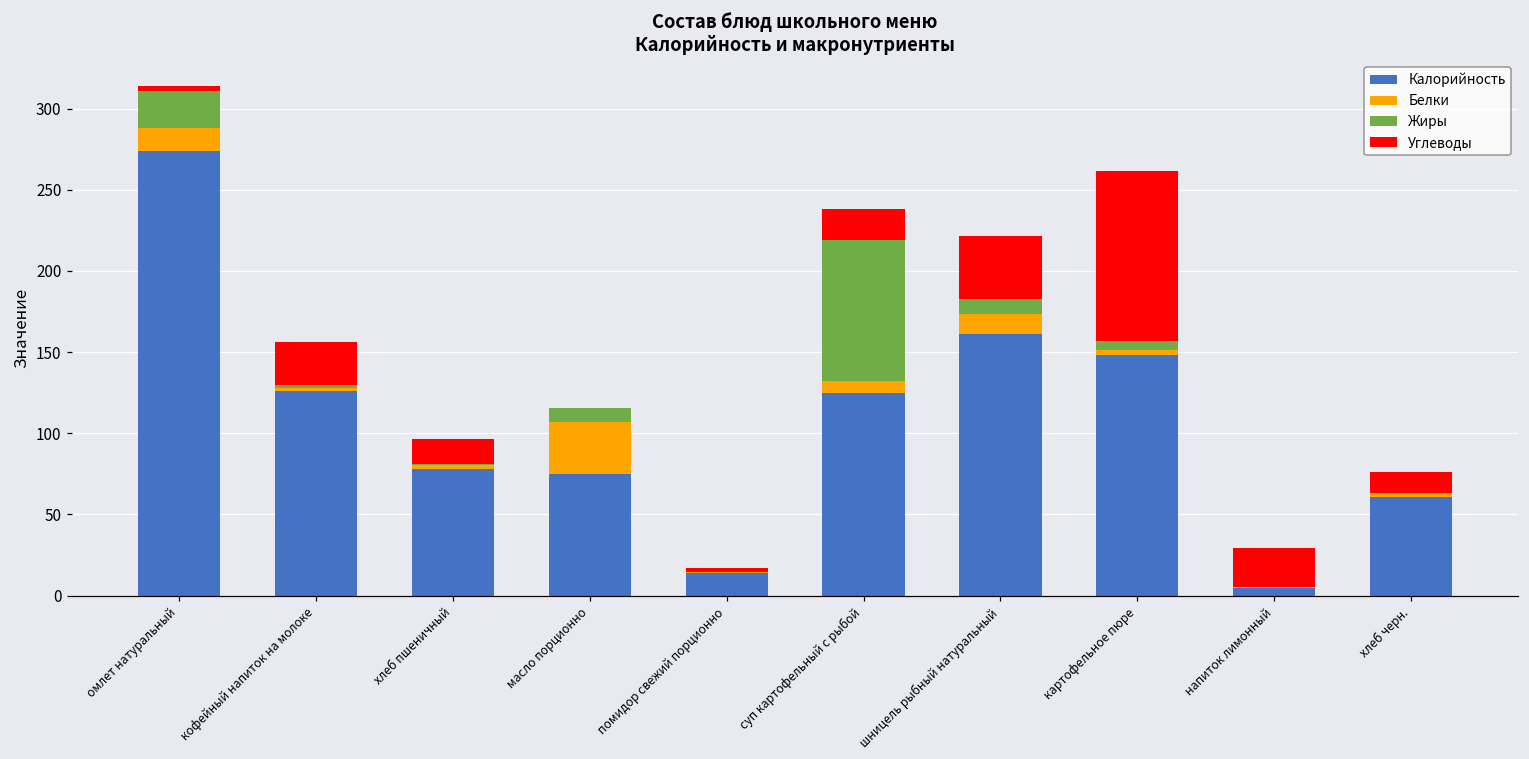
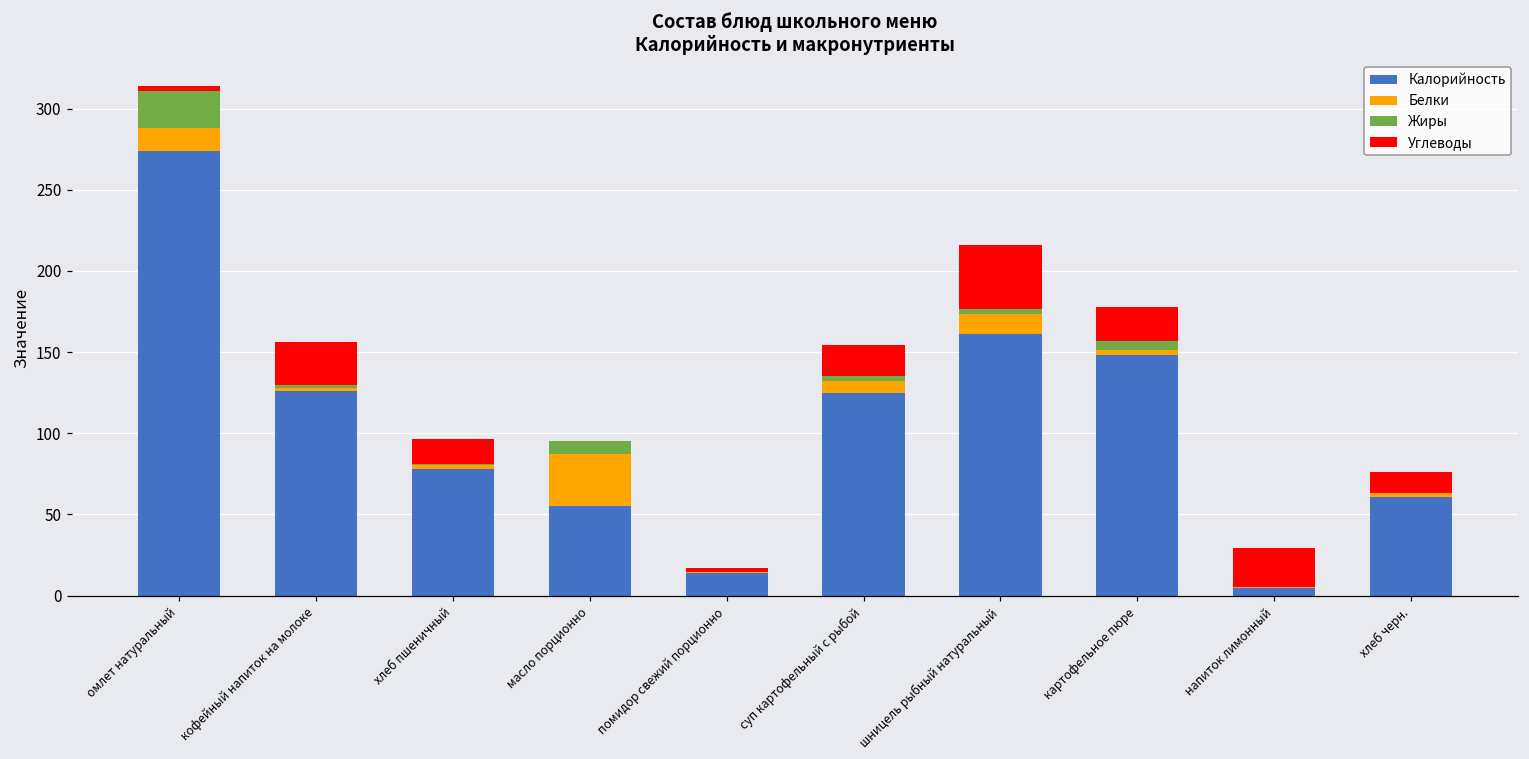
Калорийность, масло порционно: 75 -> 55
Жиры, суп картофельный с рыбой: 87 -> 3
Жиры, шницель рыбный натуральный: 9 -> 3
Углеводы, картофельное пюре: 105 -> 21
